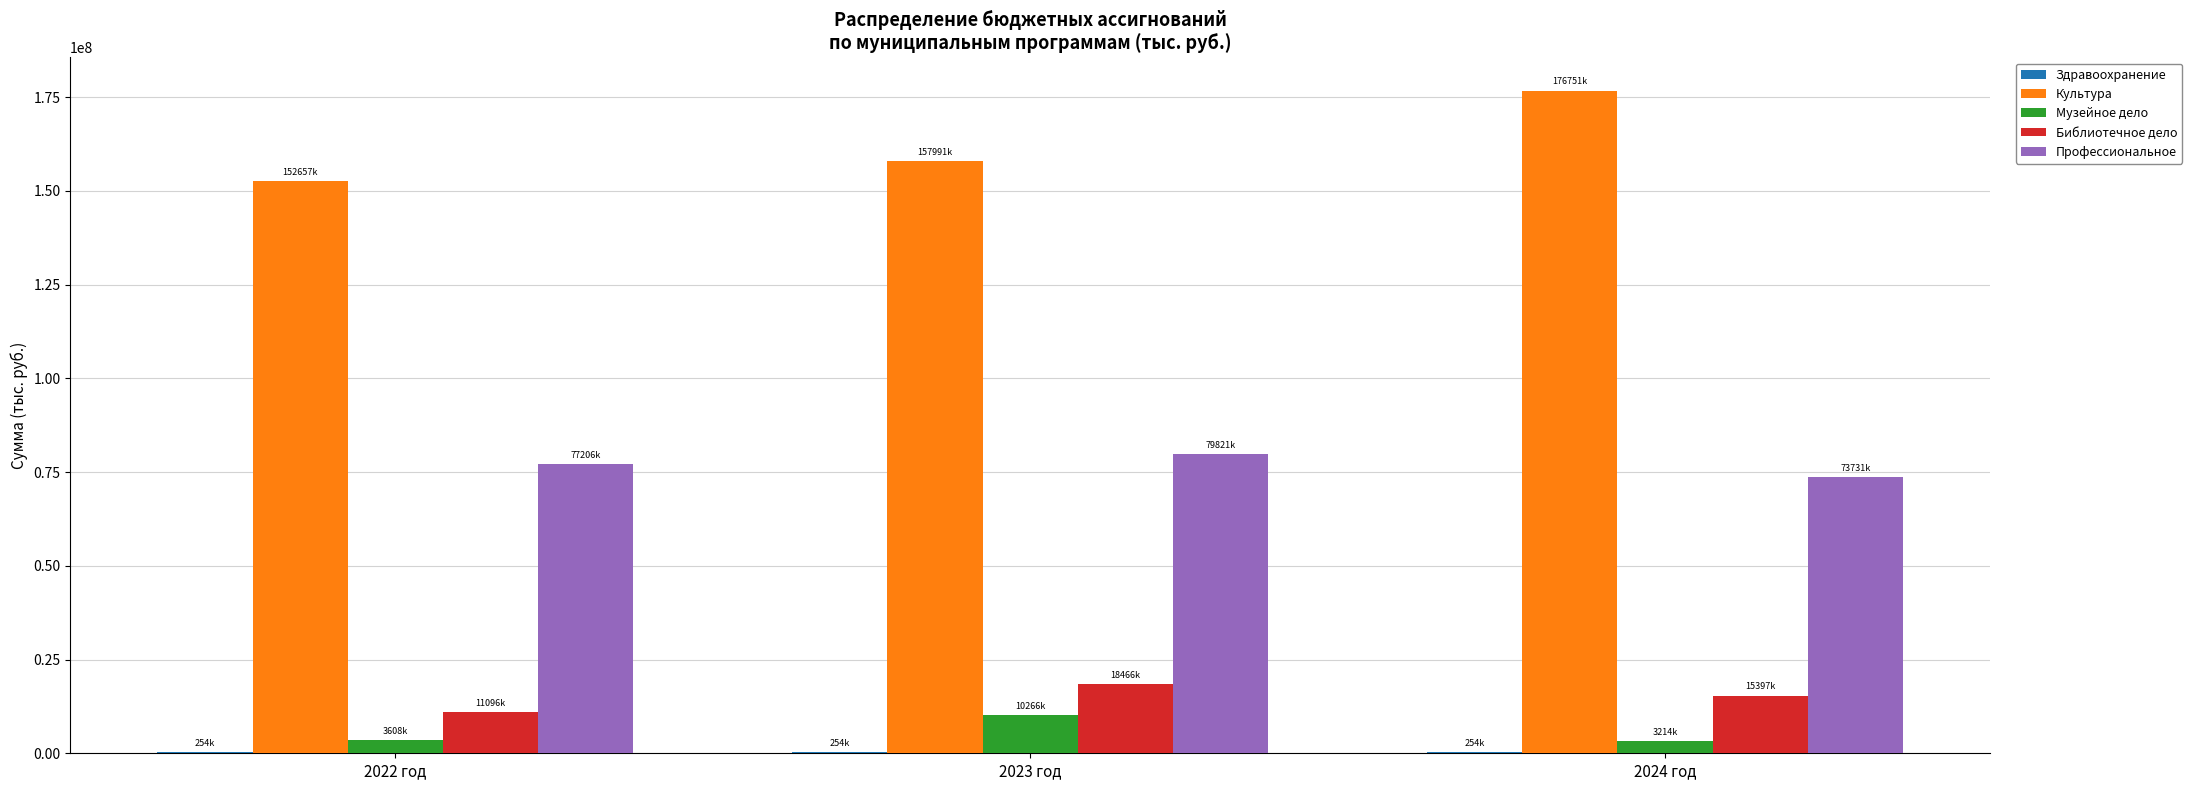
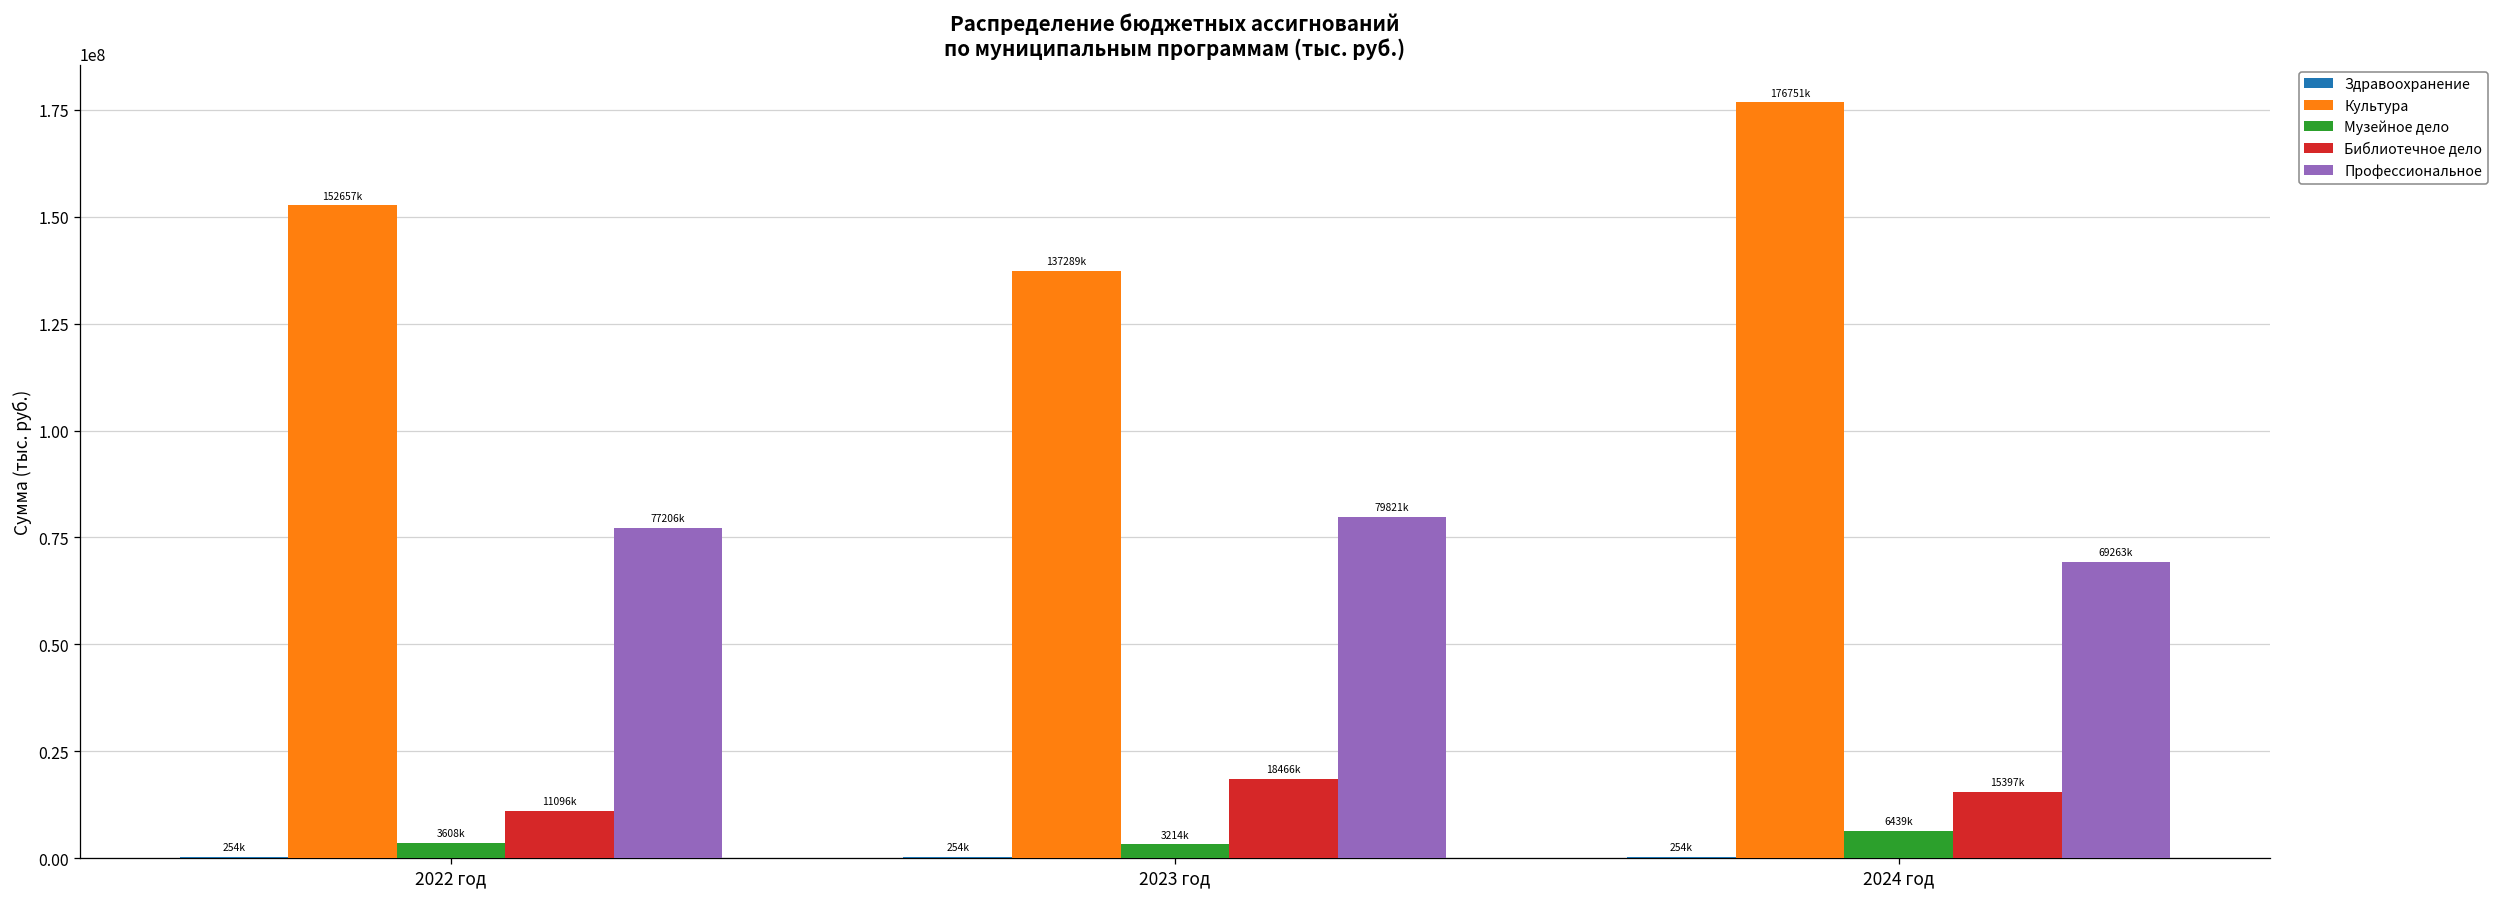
Культура, 2023 год: 157991k -> 137289k
Музейное дело, 2023 год: 10266k -> 3214k
Музейное дело, 2024 год: 3214k -> 6439k
Профессиональное, 2024 год: 73731k -> 69263k
